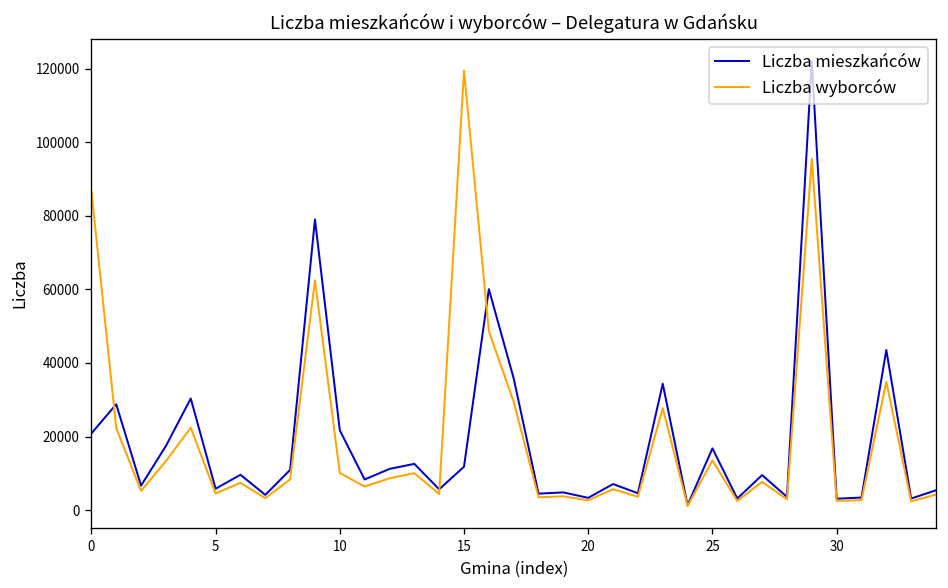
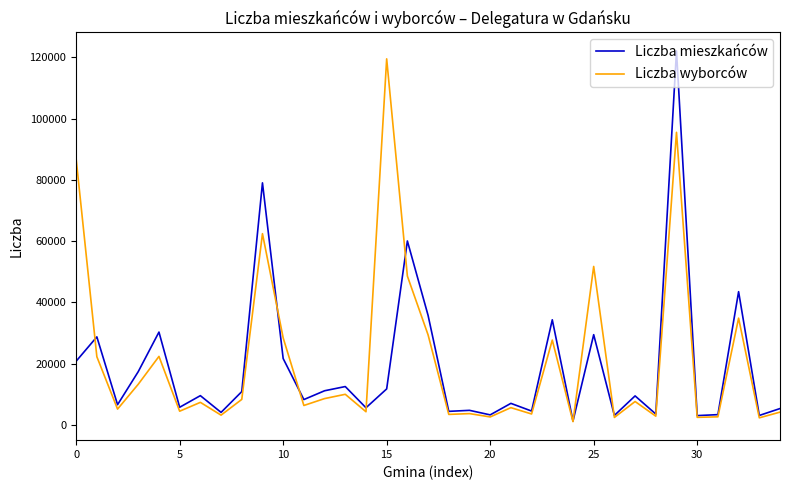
Liczba wyborców, 10: 10000 -> 28000
Liczba mieszkańców, 25: 17000 -> 29000
Liczba wyborców, 25: 14000 -> 52000
